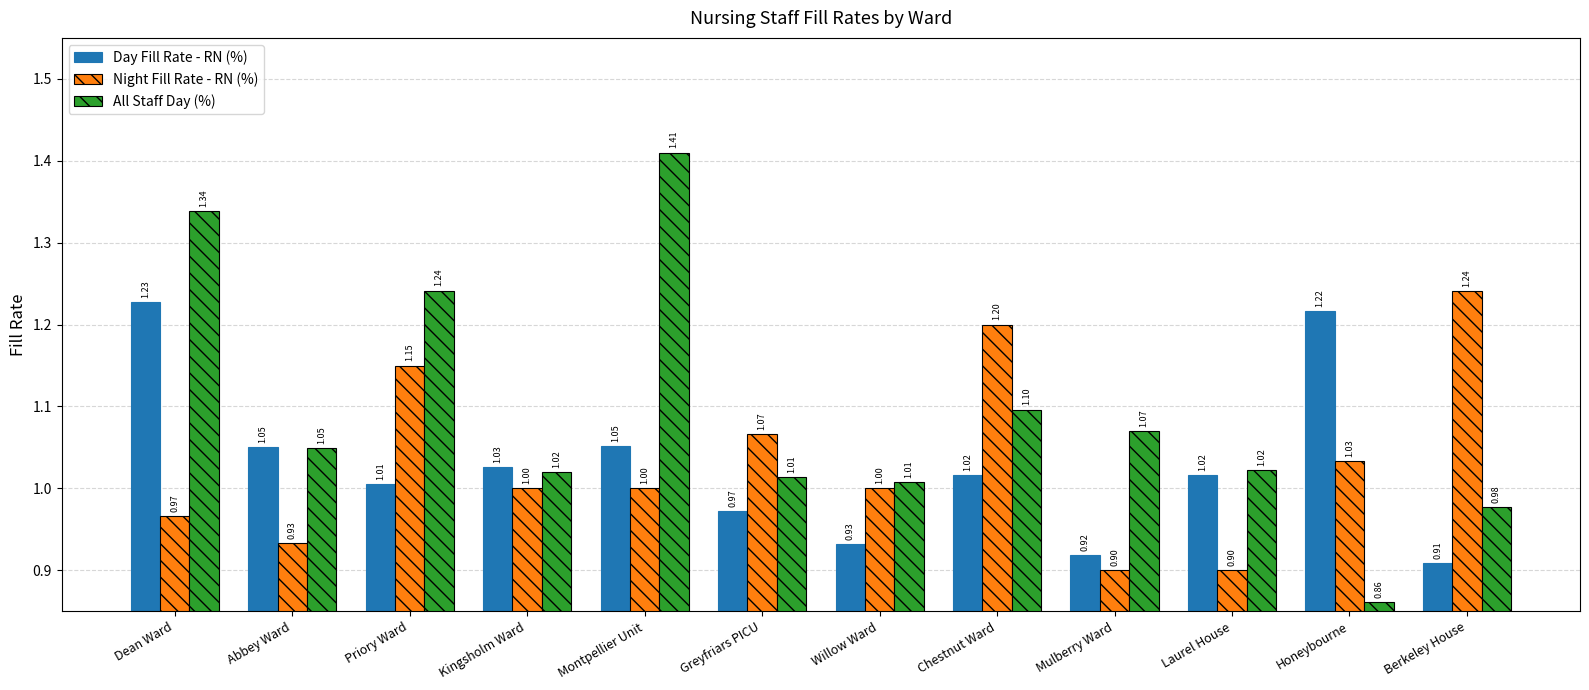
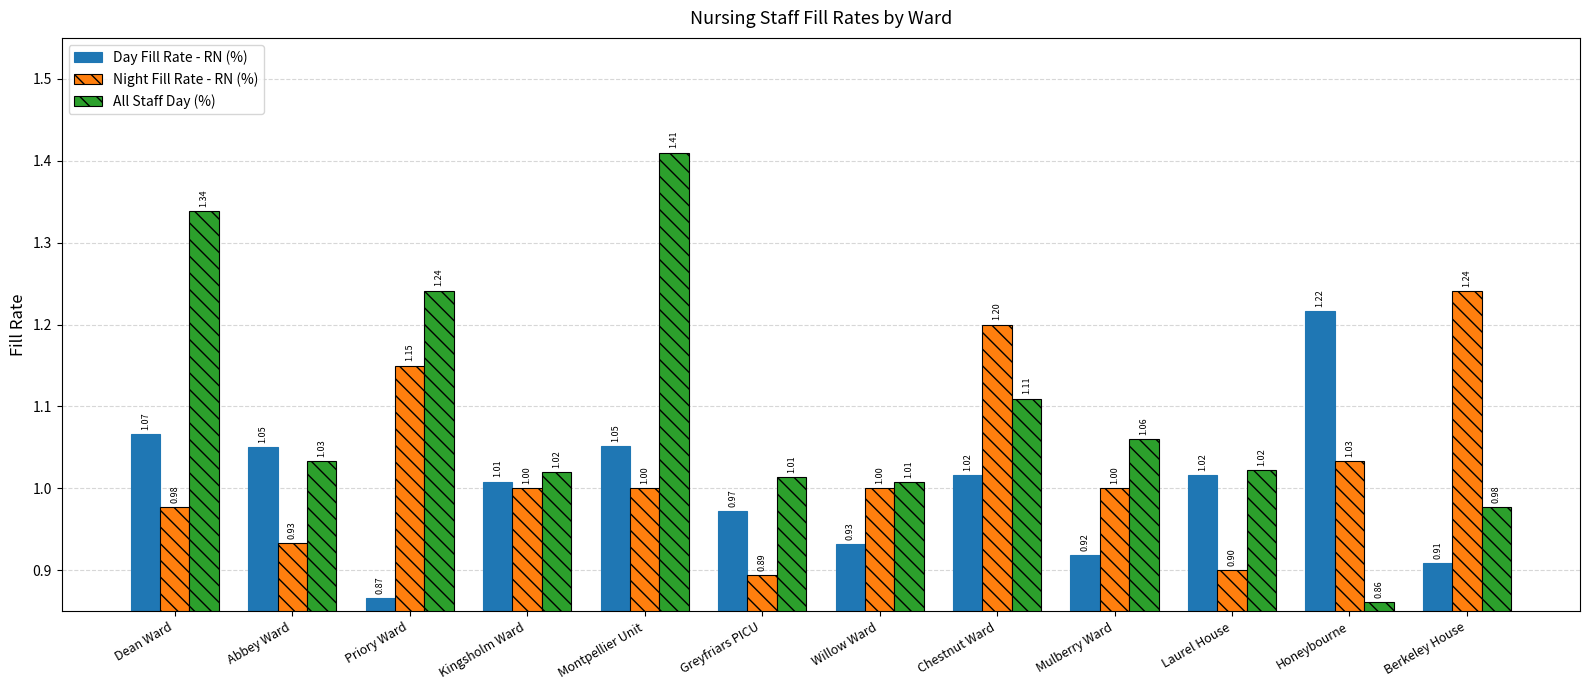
Day Fill Rate - RN (%), Dean Ward: 1.23 -> 1.07
Night Fill Rate - RN (%), Dean Ward: 0.97 -> 0.98
All Staff Day (%), Abbey Ward: 1.05 -> 1.03
Day Fill Rate - RN (%), Priory Ward: 1.01 -> 0.87
Day Fill Rate - RN (%), Kingsholm Ward: 1.03 -> 1.01
Night Fill Rate - RN (%), Greyfriars PICU: 1.07 -> 0.89
All Staff Day (%), Chestnut Ward: 1.10 -> 1.11
Night Fill Rate - RN (%), Mulberry Ward: 0.90 -> 1.00
All Staff Day (%), Mulberry Ward: 1.07 -> 1.06
